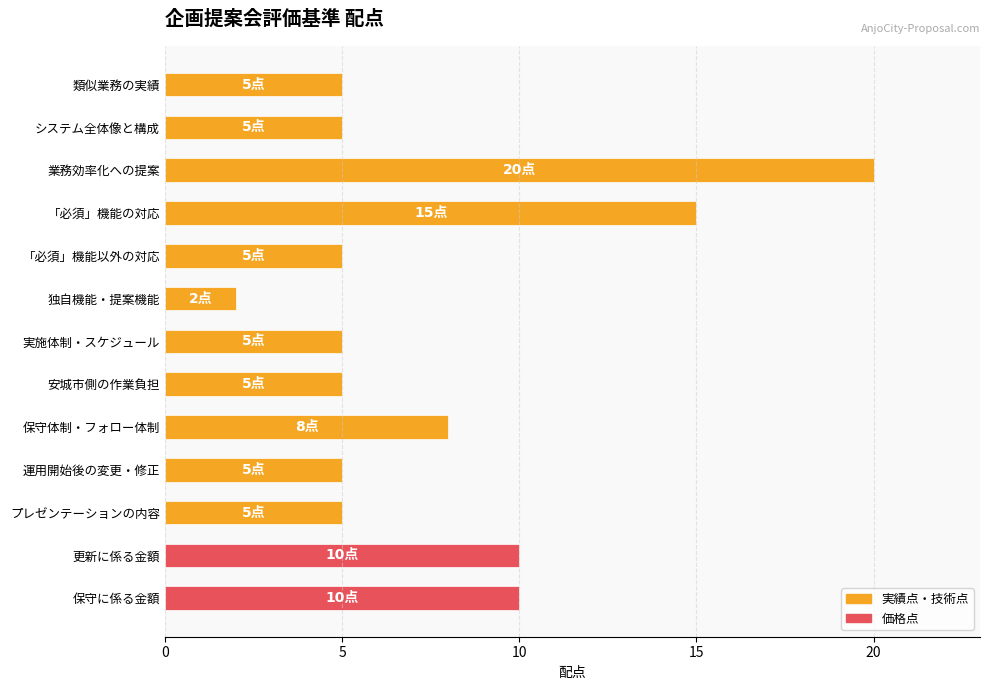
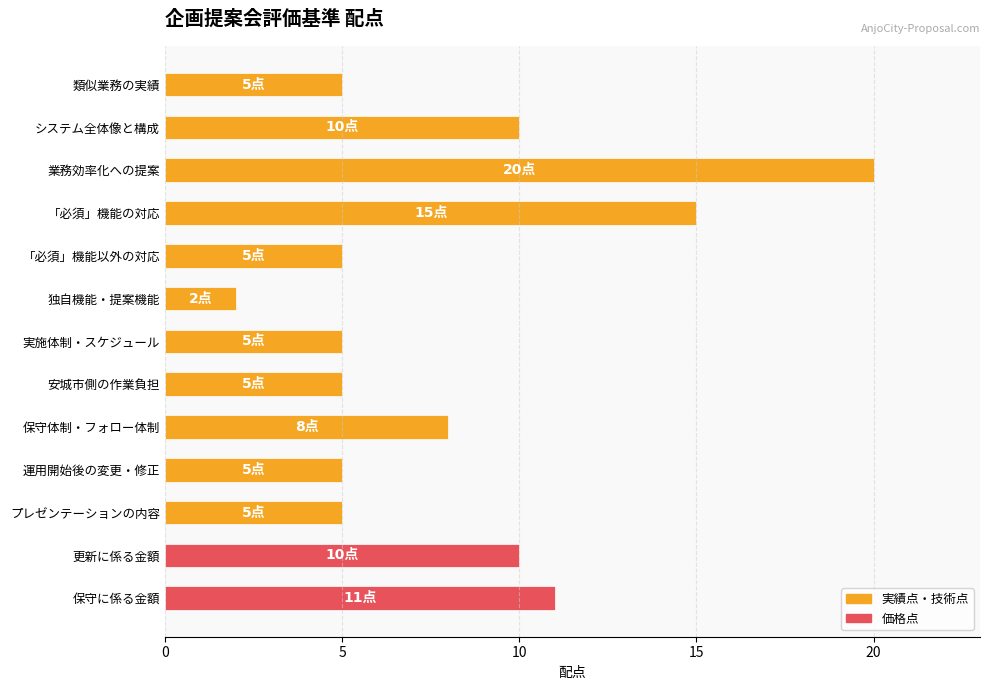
システム全体像と構成: 5点 -> 10点
保守に係る金額: 10点 -> 11点
